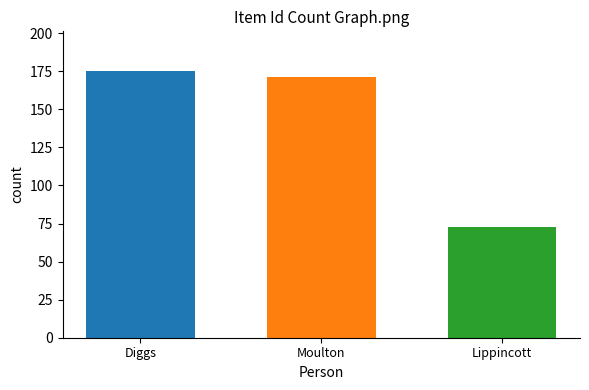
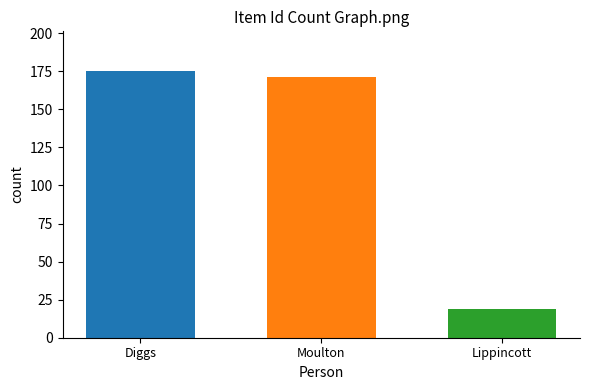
Lippincott: 73 -> 19
